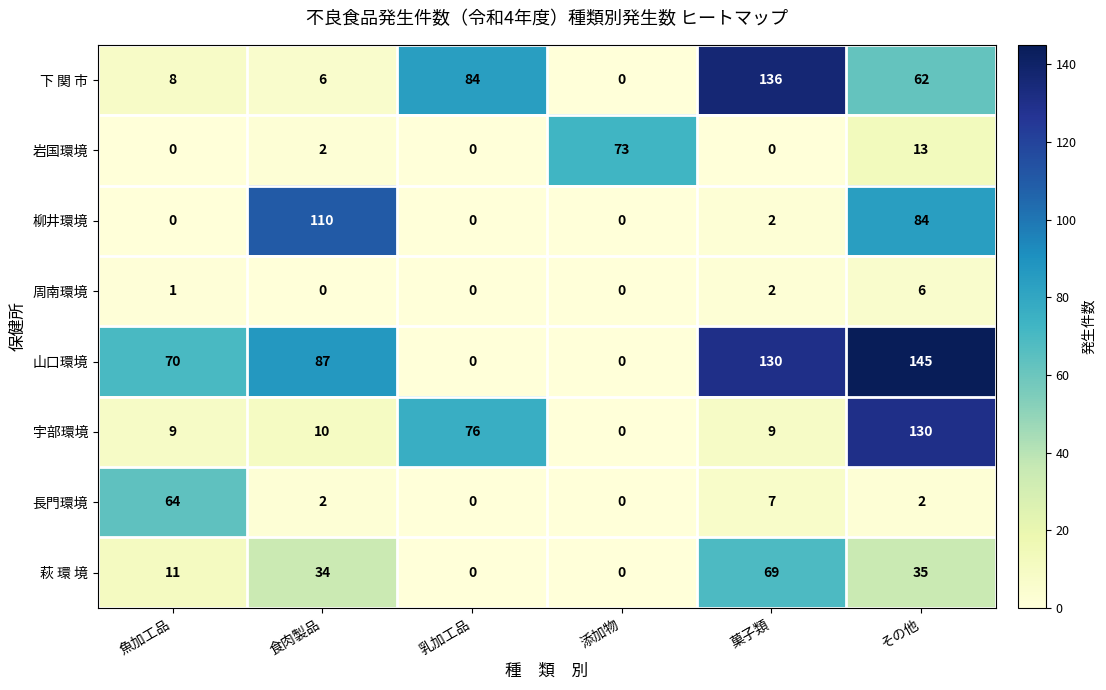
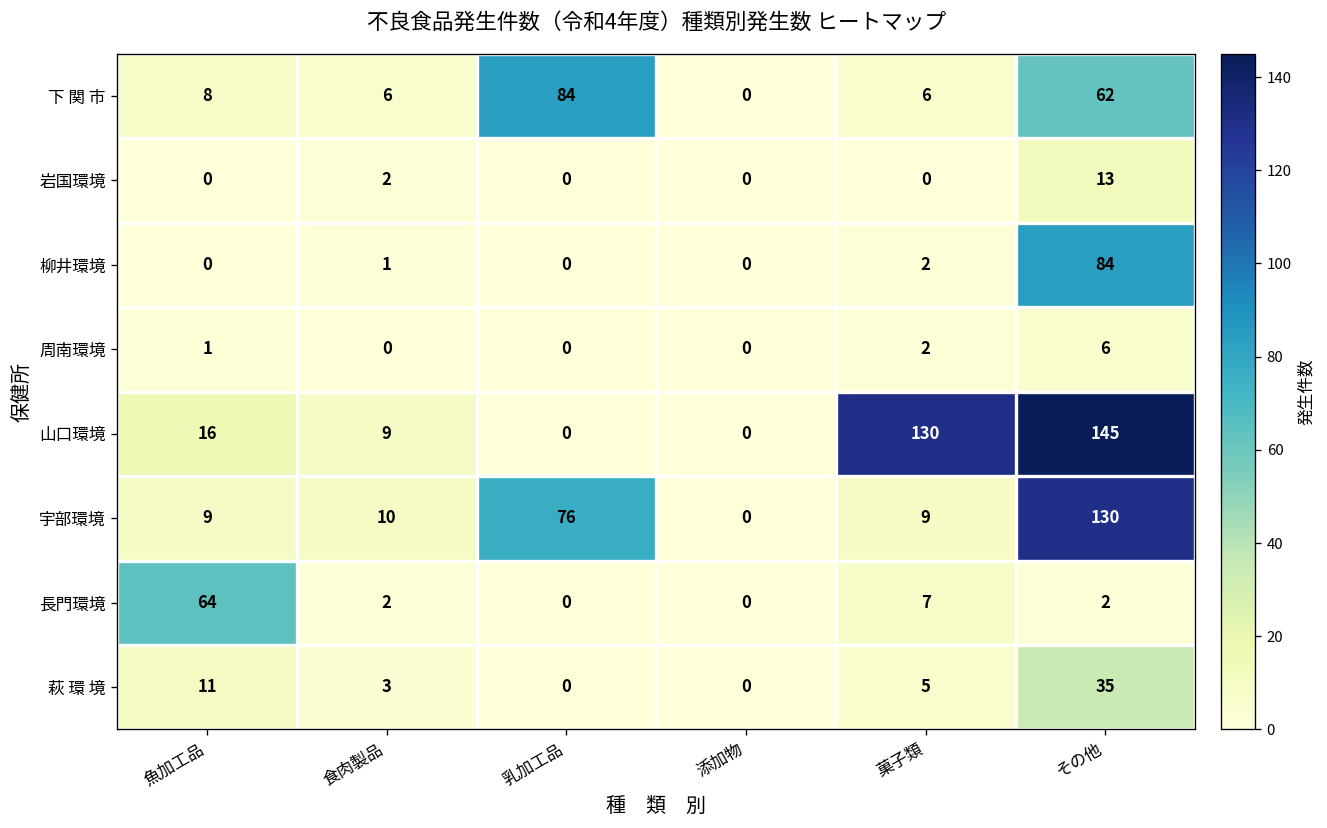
下 関 市, 菓子類: 136 -> 6
岩国環境, 添加物: 73 -> 0
柳井環境, 食肉製品: 110 -> 1
山口環境, 魚加工品: 70 -> 16
山口環境, 食肉製品: 87 -> 9
萩 環 境, 食肉製品: 34 -> 3
萩 環 境, 菓子類: 69 -> 5
